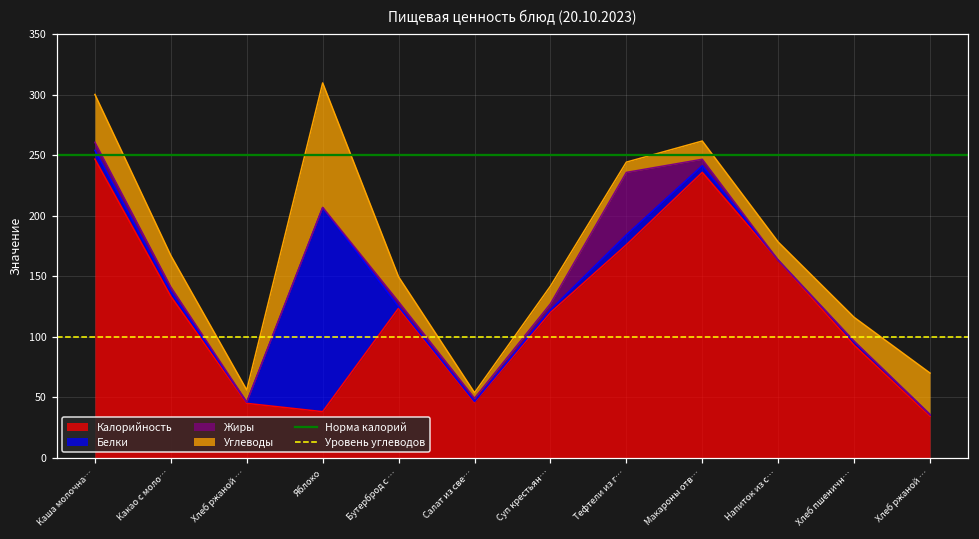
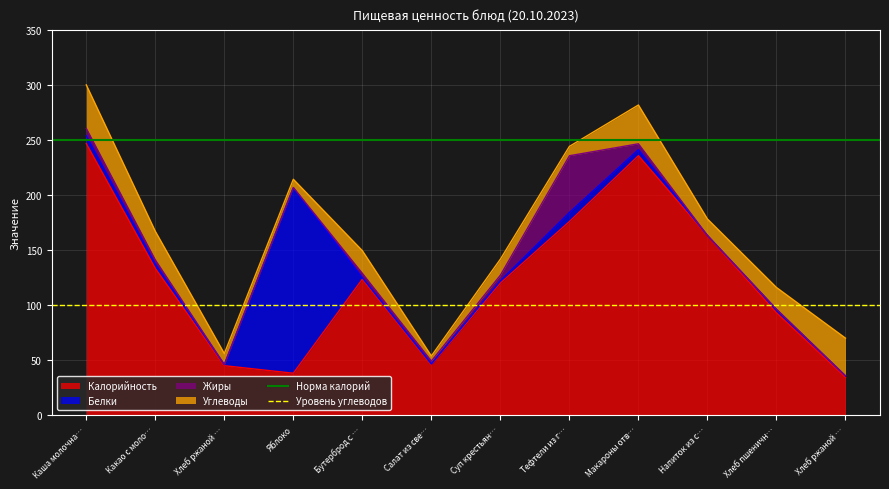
Углеводы, Яблоко: 103 -> 8
Углеводы, Макароны отв…: 15 -> 35
